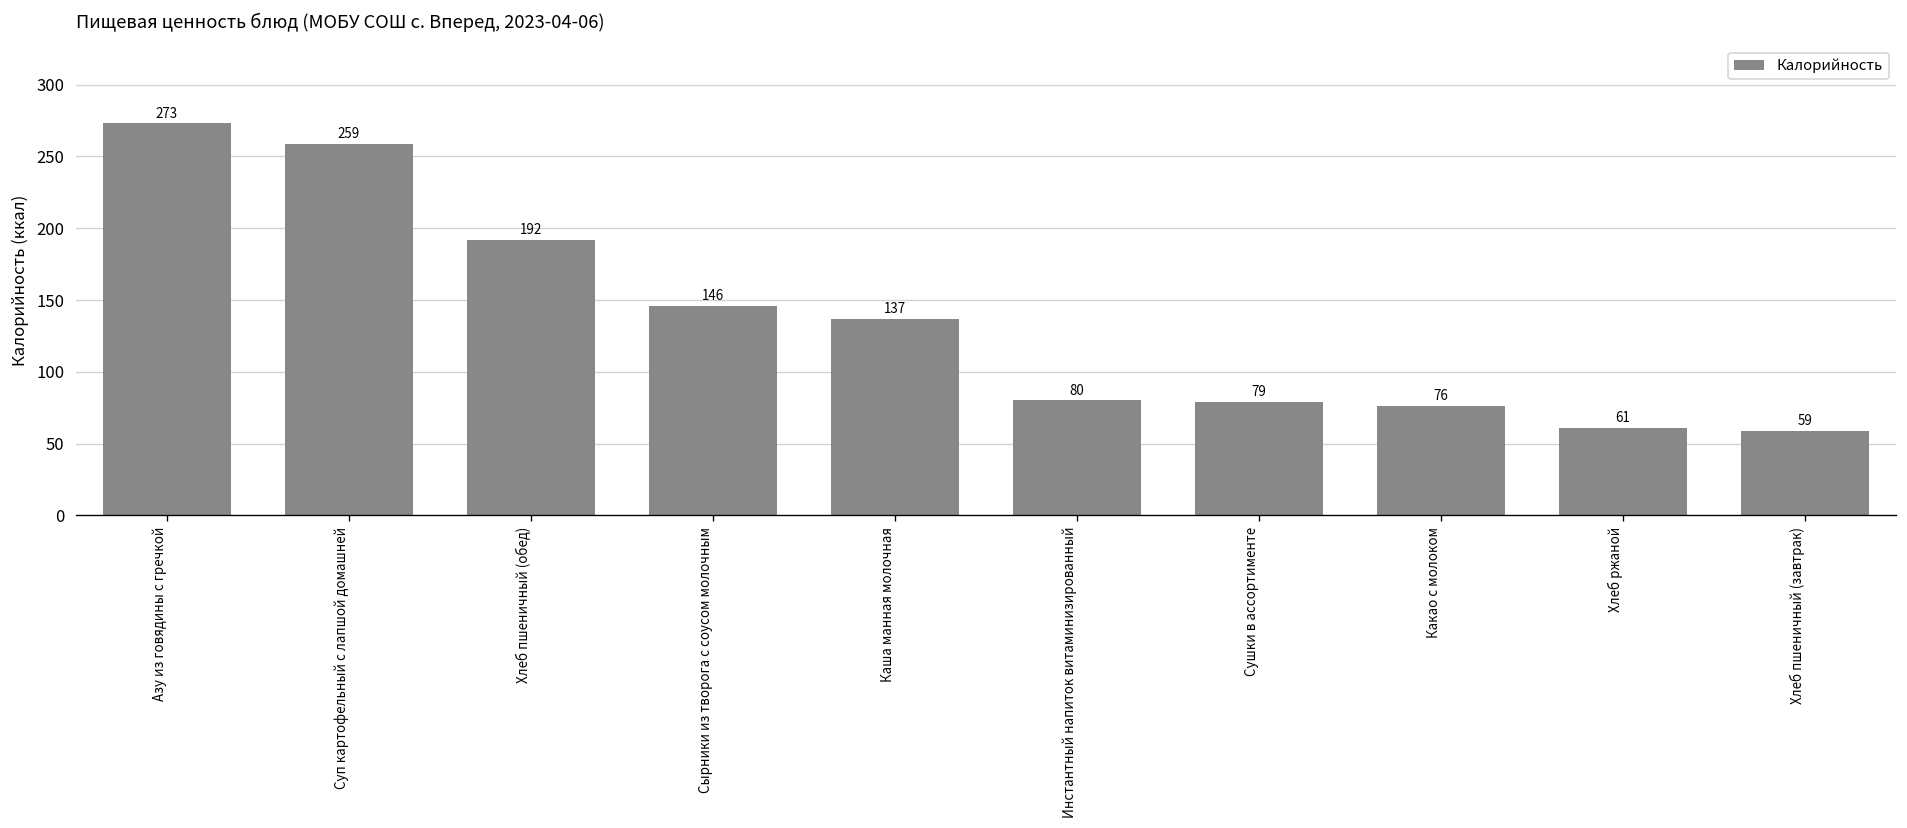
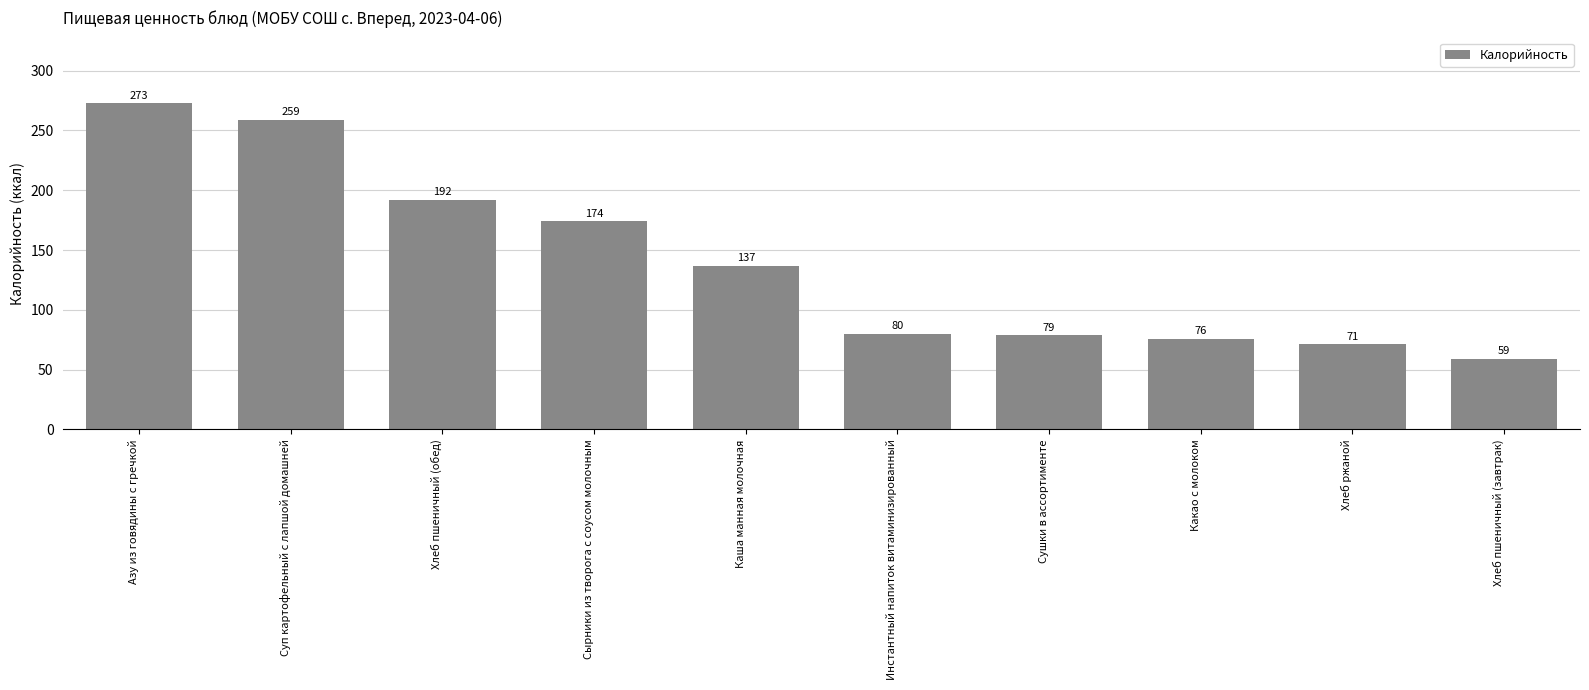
Сырники из творога с соусом молочным: 146 -> 174
Хлеб ржаной: 61 -> 71
